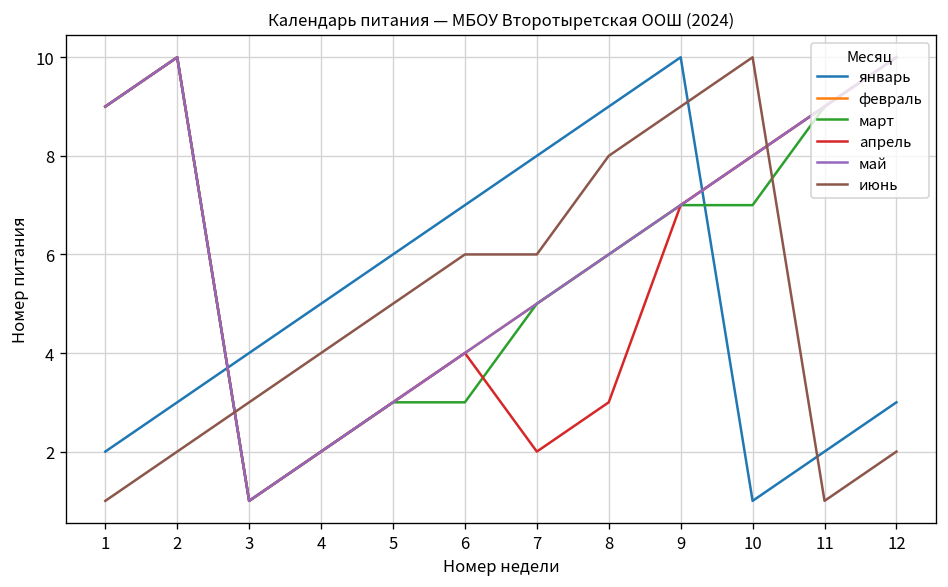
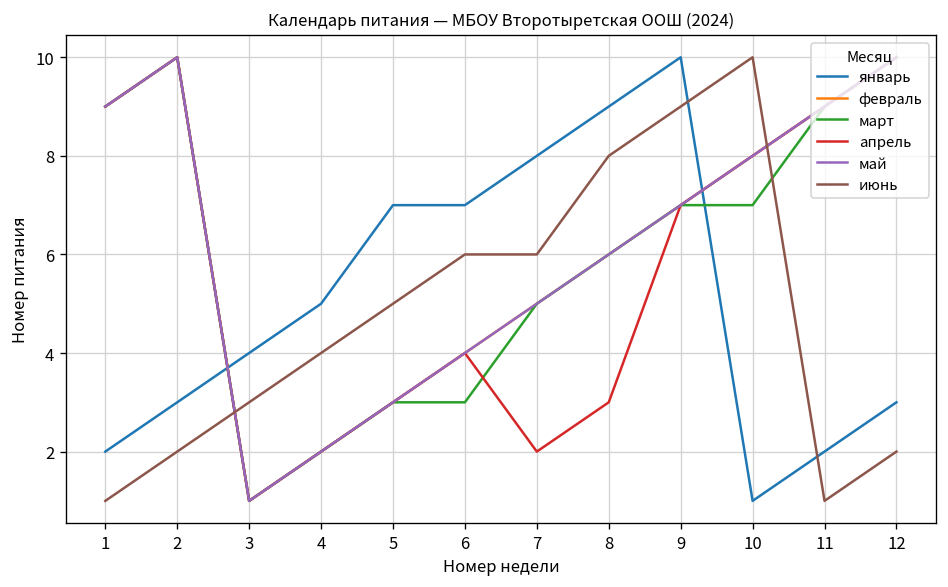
январь, 5: 6 -> 7
